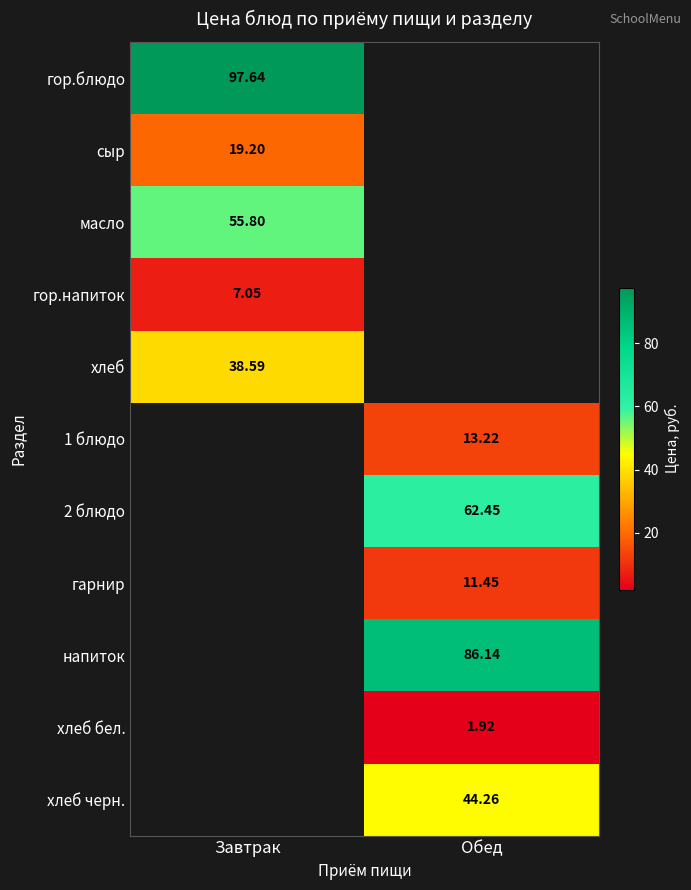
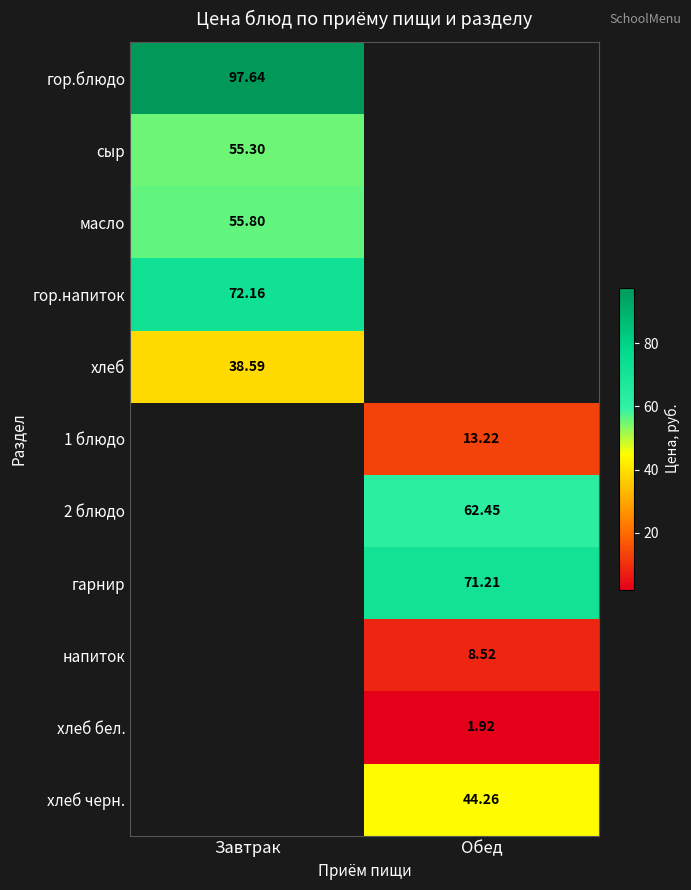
сыр, Завтрак: 19.20 -> 55.30
гор.напиток, Завтрак: 7.05 -> 72.16
гарнир, Обед: 11.45 -> 71.21
напиток, Обед: 86.14 -> 8.52
